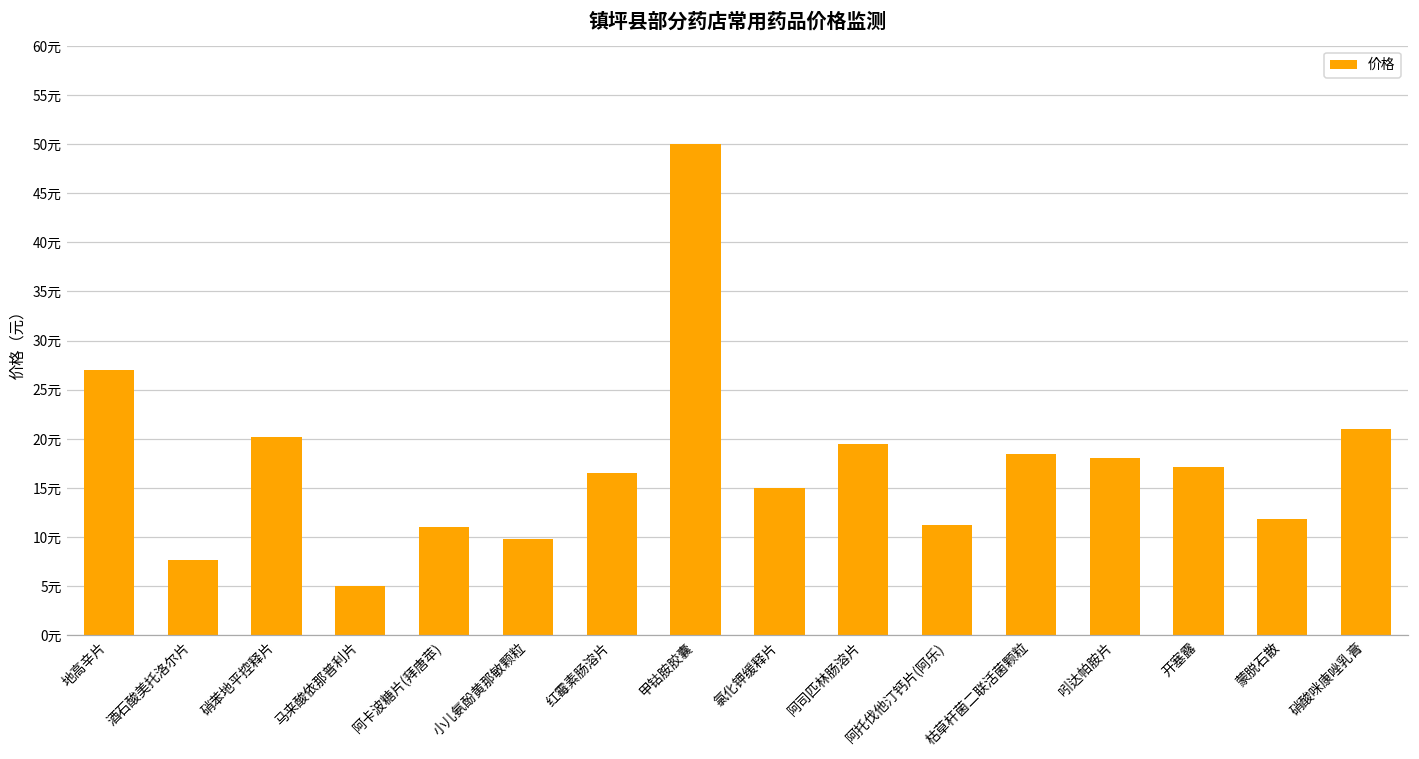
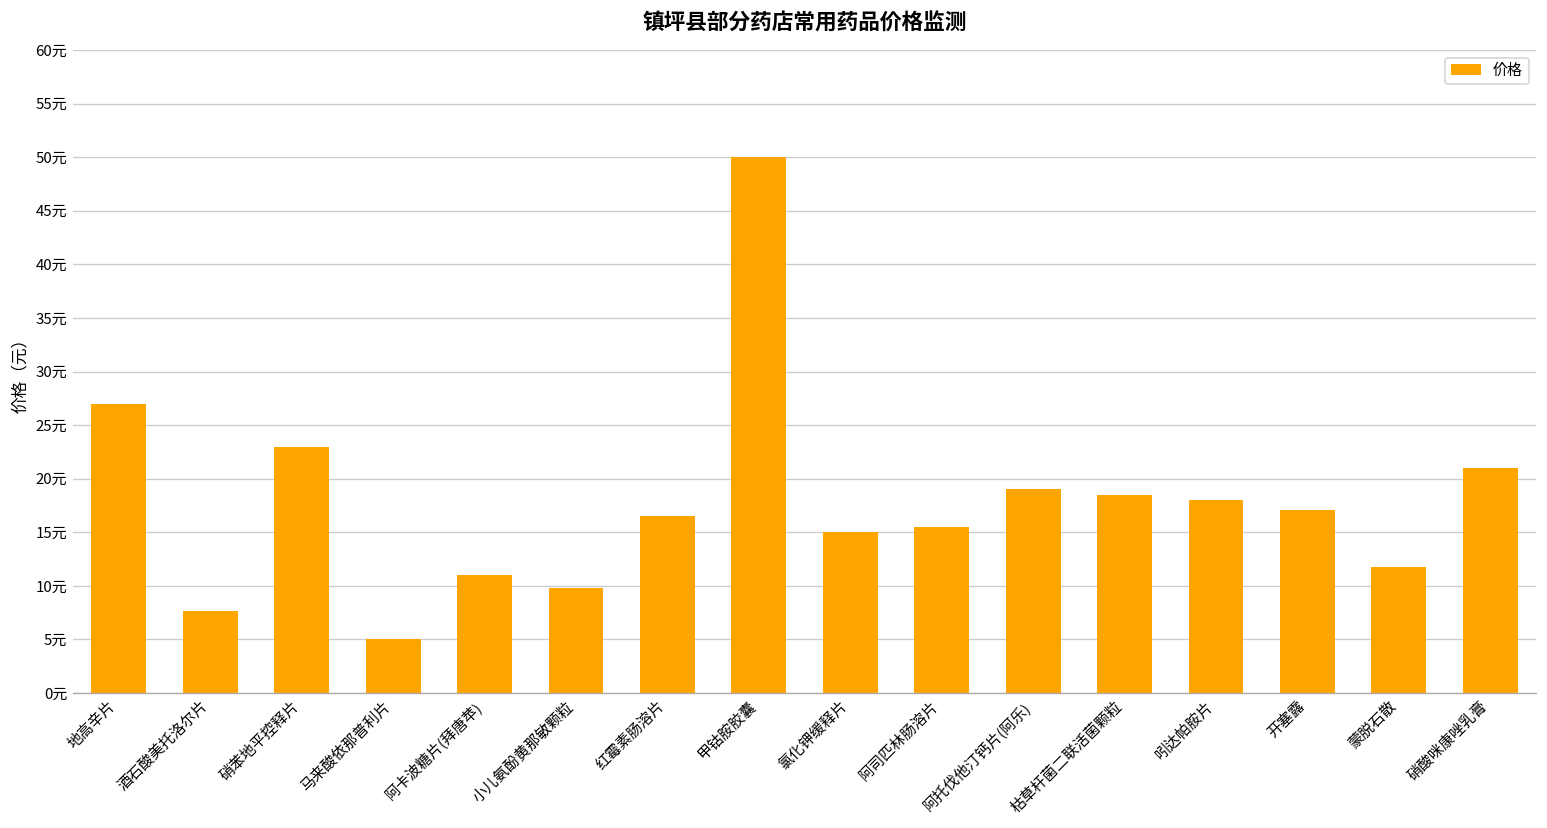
硝苯地平控释片: 20元 -> 23元
阿司匹林肠溶片: 20元 -> 16元
阿托伐他汀钙片(阿乐): 11元 -> 19元
